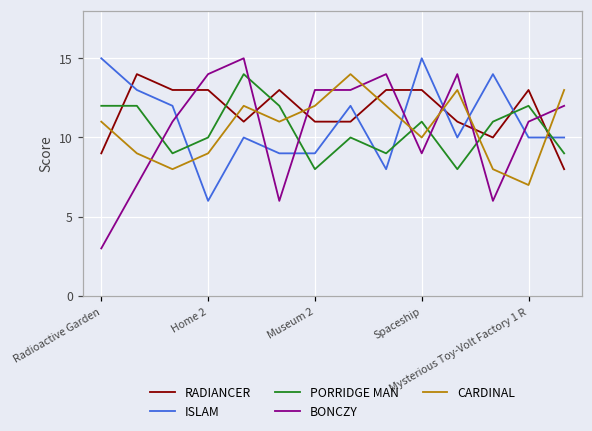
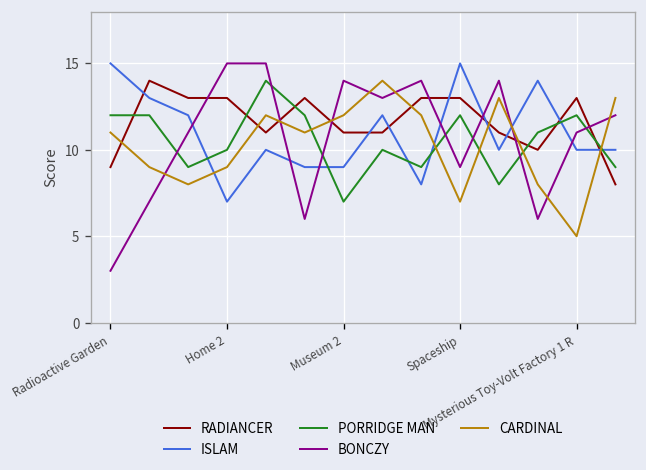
ISLAM, Home 2: 6 -> 7
BONCZY, Home 2: 14 -> 15
PORRIDGE MAN, Museum 2: 8 -> 7
BONCZY, Museum 2: 13 -> 14
PORRIDGE MAN, Spaceship: 11 -> 12
CARDINAL, Spaceship: 10 -> 7
CARDINAL, Mysterious Toy-Volt Factory 1 R: 7 -> 5
